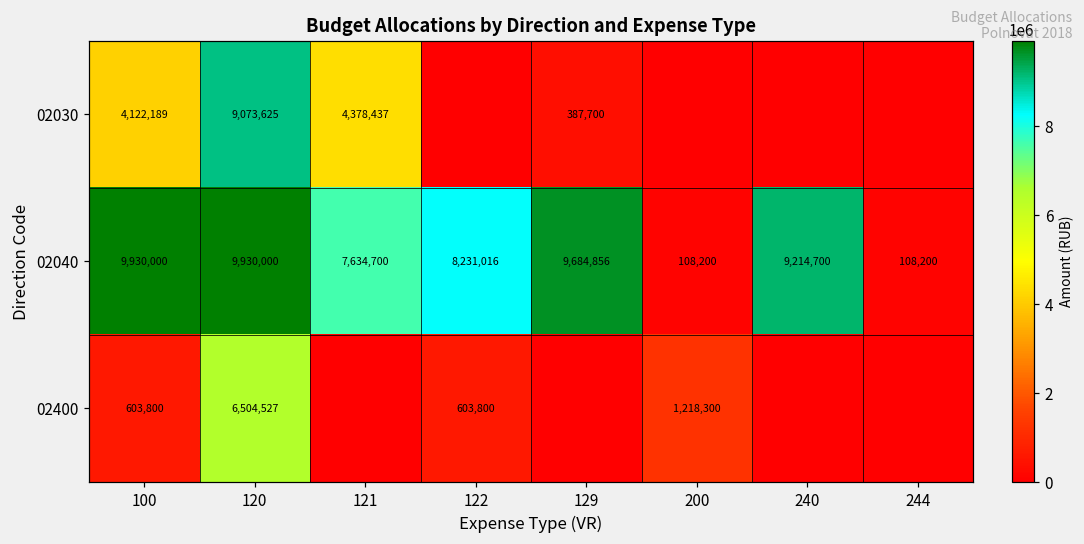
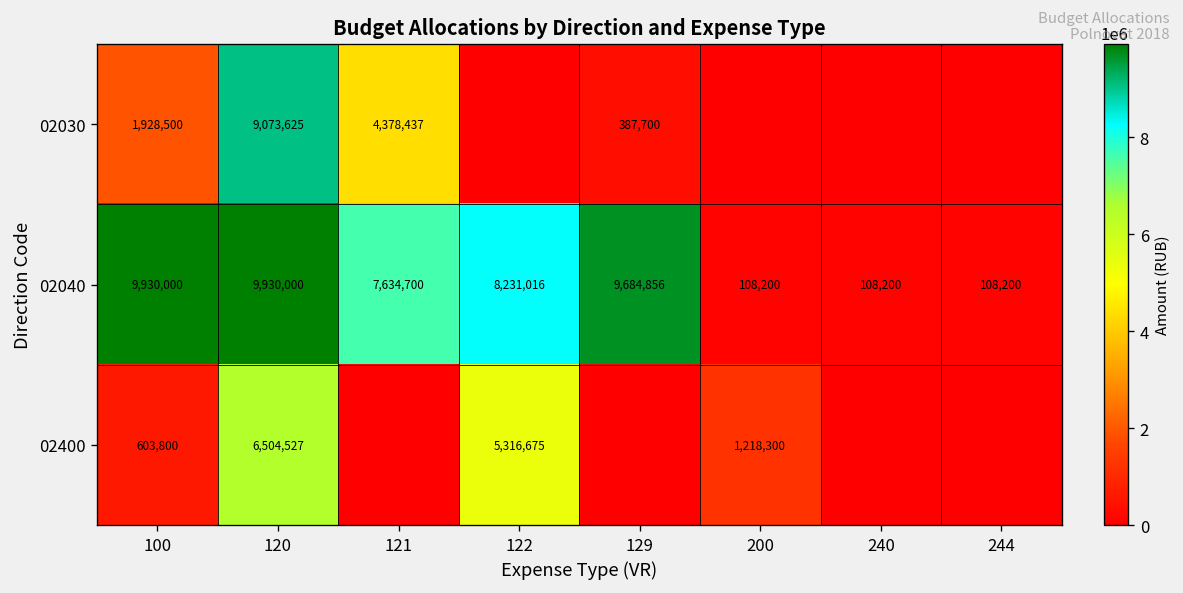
02030, 100: 4,122,189 -> 1,928,500
02040, 240: 9,214,700 -> 108,200
02400, 122: 603,800 -> 5,316,675
